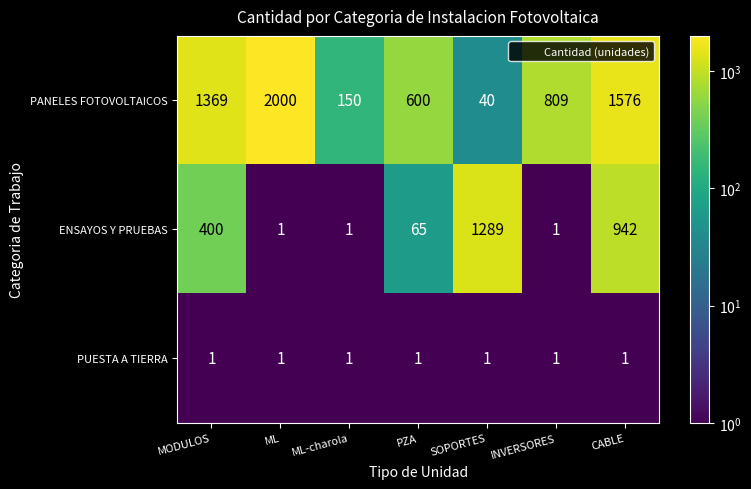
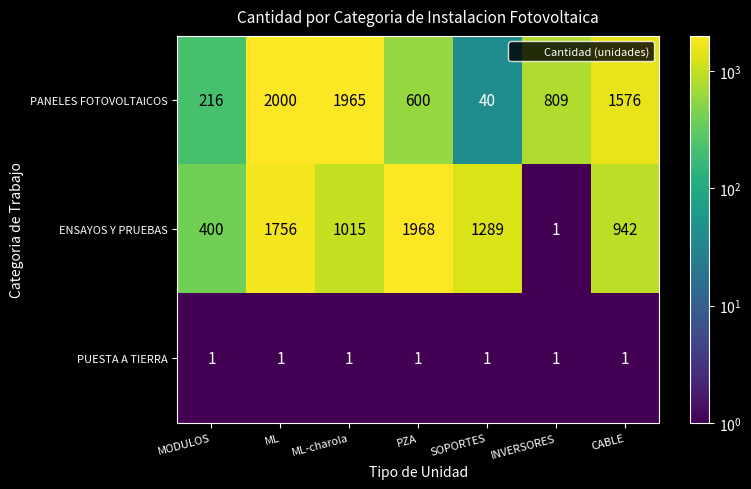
PANELES FOTOVOLTAICOS, MODULOS: 1369 -> 216
PANELES FOTOVOLTAICOS, ML-charola: 150 -> 1965
ENSAYOS Y PRUEBAS, ML: 1 -> 1756
ENSAYOS Y PRUEBAS, ML-charola: 1 -> 1015
ENSAYOS Y PRUEBAS, PZA: 65 -> 1968
